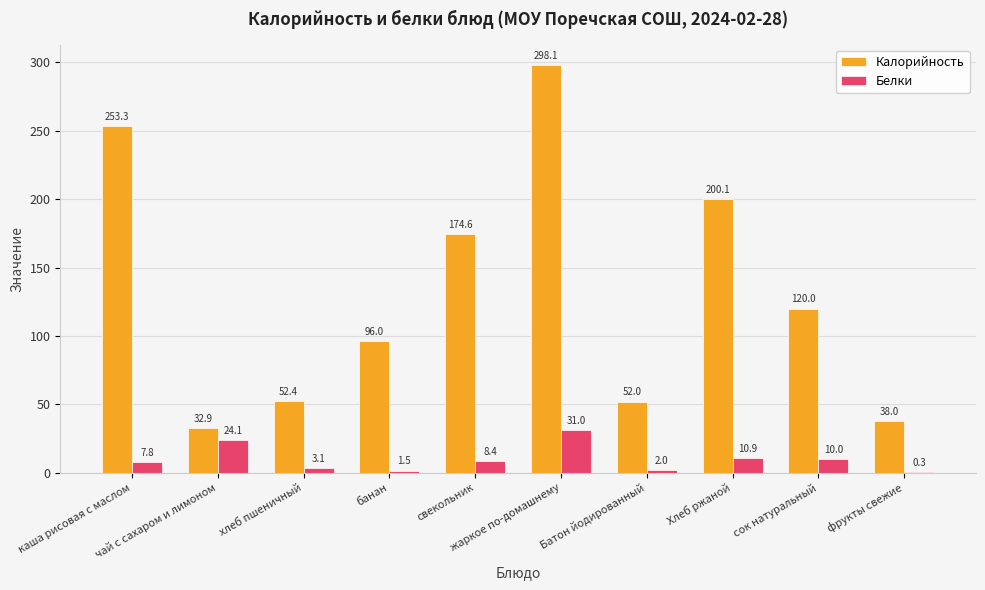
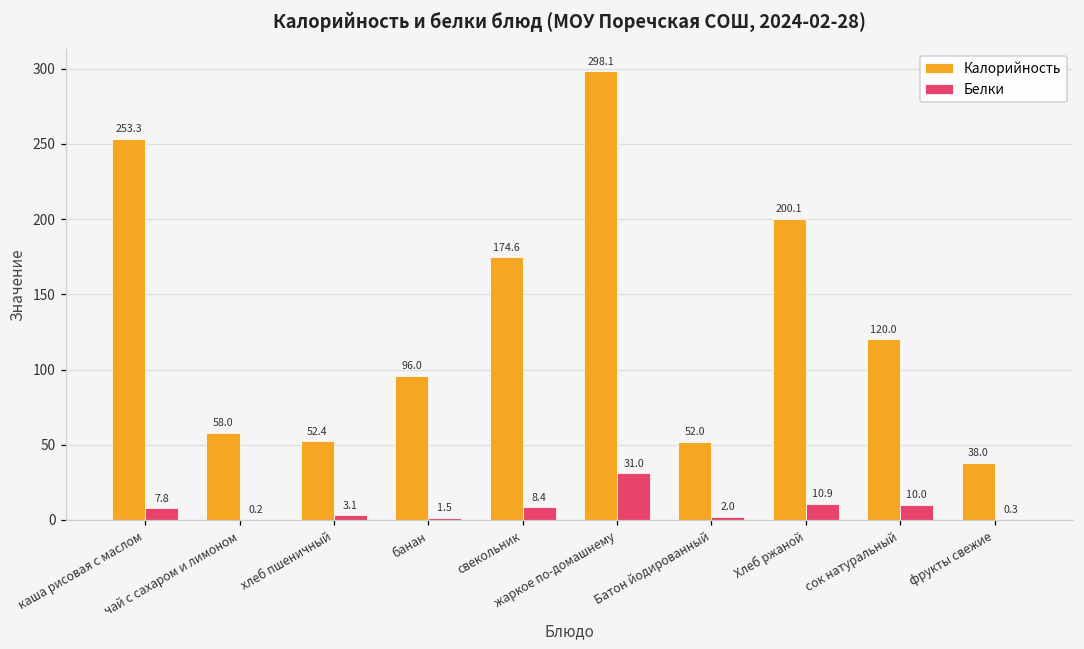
Калорийность, чай с сахаром и лимоном: 32.9 -> 58.0
Белки, чай с сахаром и лимоном: 24.1 -> 0.2
